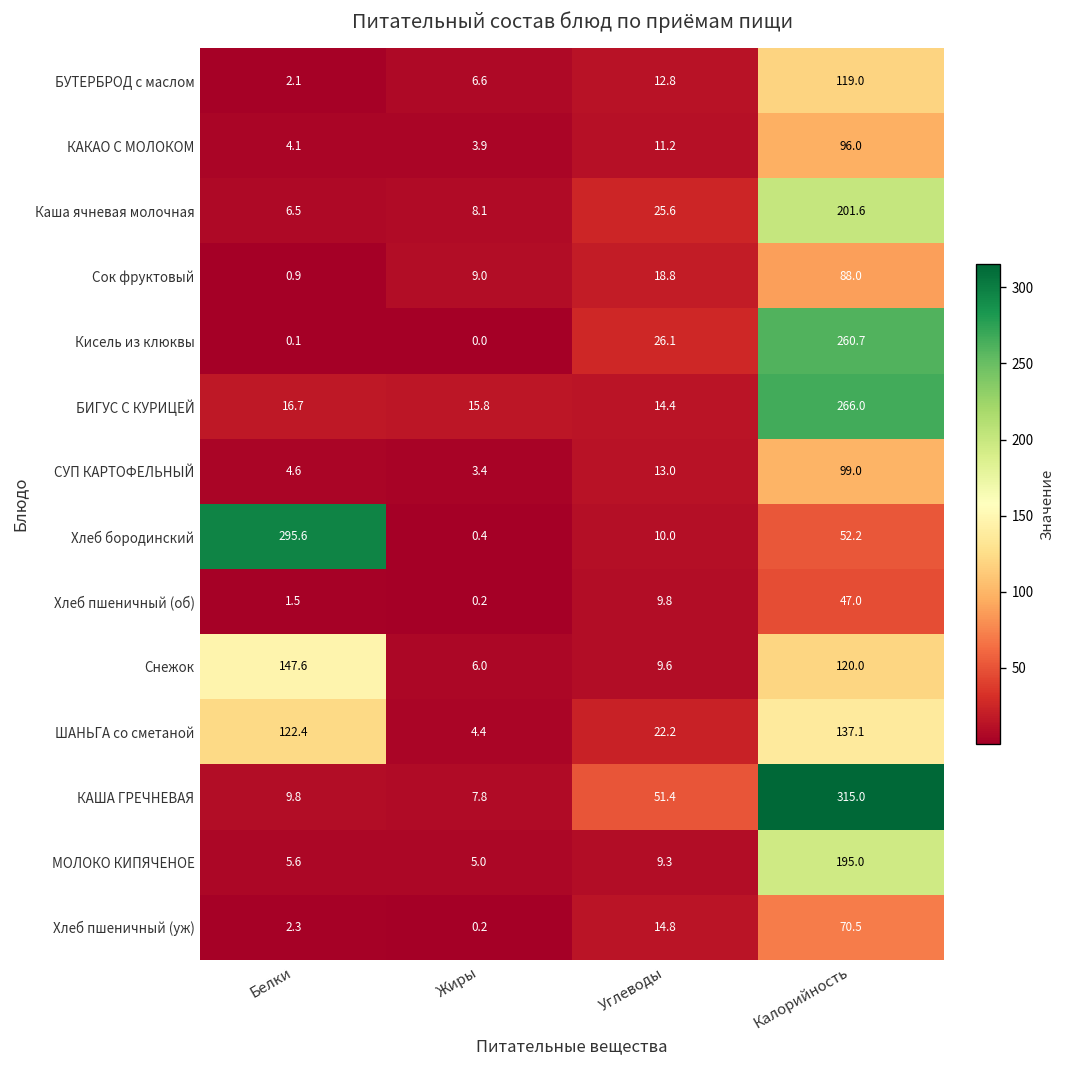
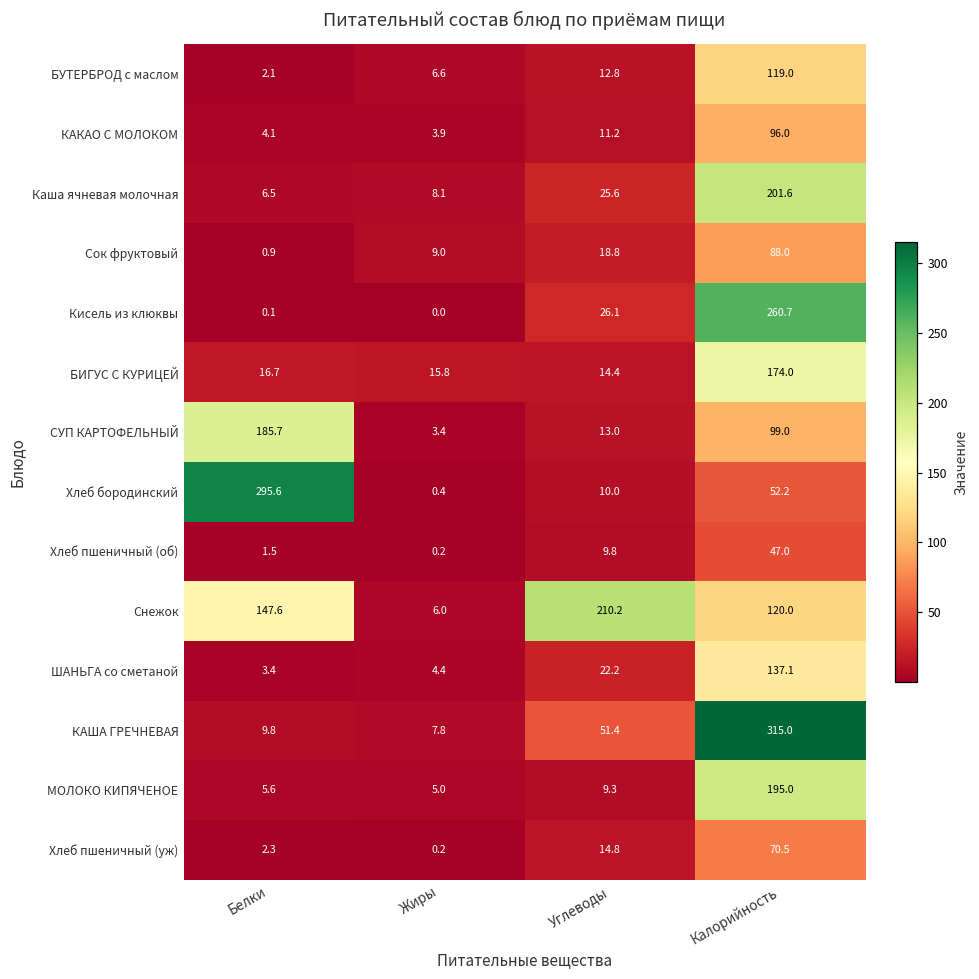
БИГУС С КУРИЦЕЙ, Калорийность: 266.0 -> 174.0
СУП КАРТОФЕЛЬНЫЙ, Белки: 4.6 -> 185.7
Снежок, Углеводы: 9.6 -> 210.2
ШАНЬГА со сметаной, Белки: 122.4 -> 3.4
